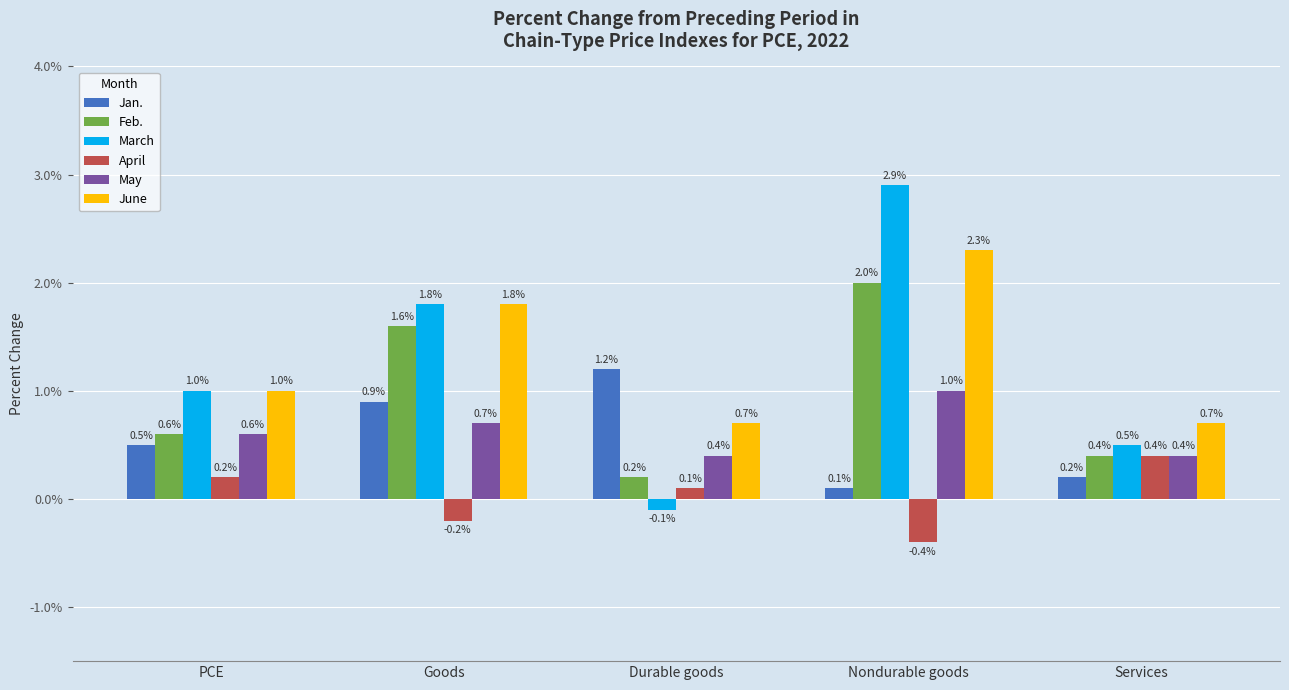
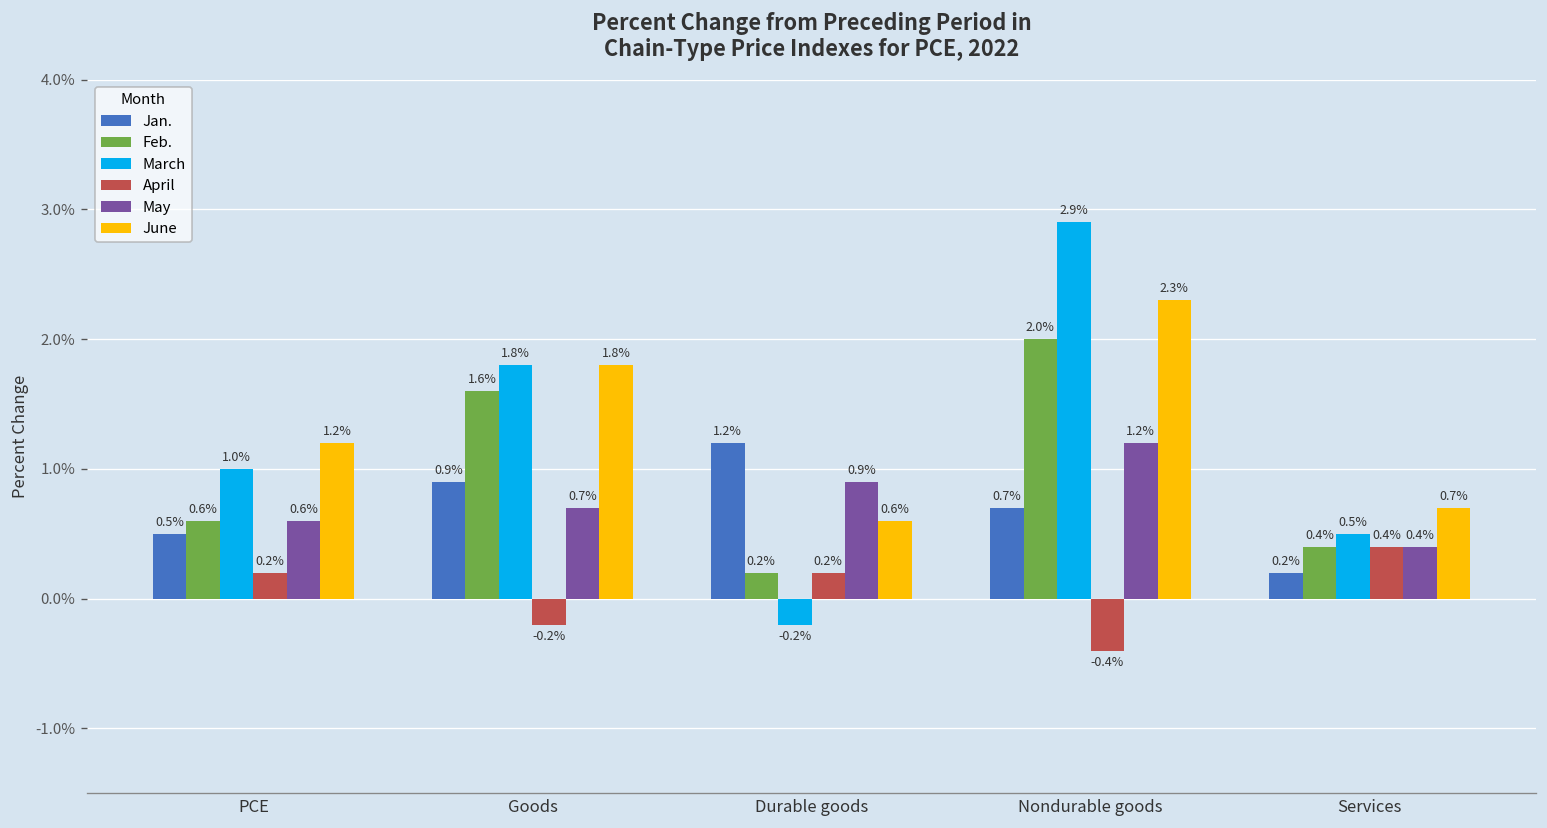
June, PCE: 1.0% -> 1.2%
March, Durable goods: -0.1% -> -0.2%
April, Durable goods: 0.1% -> 0.2%
May, Durable goods: 0.4% -> 0.9%
June, Durable goods: 0.7% -> 0.6%
Jan., Nondurable goods: 0.1% -> 0.7%
May, Nondurable goods: 1.0% -> 1.2%
